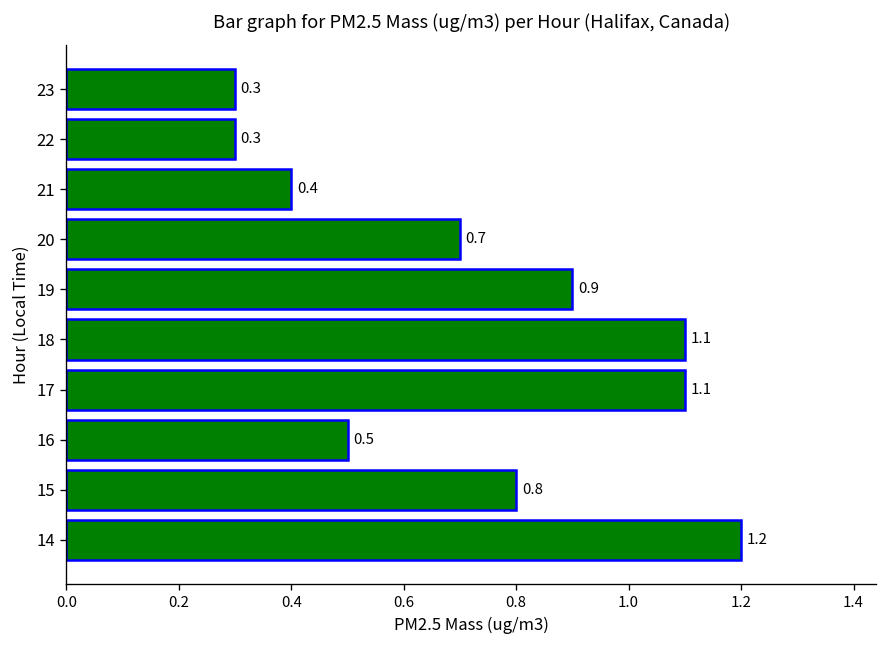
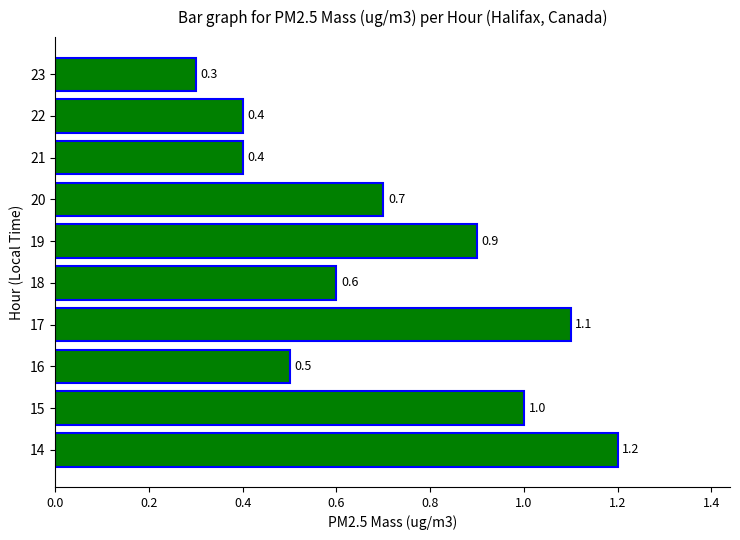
22: 0.3 -> 0.4
18: 1.1 -> 0.6
15: 0.8 -> 1.0
